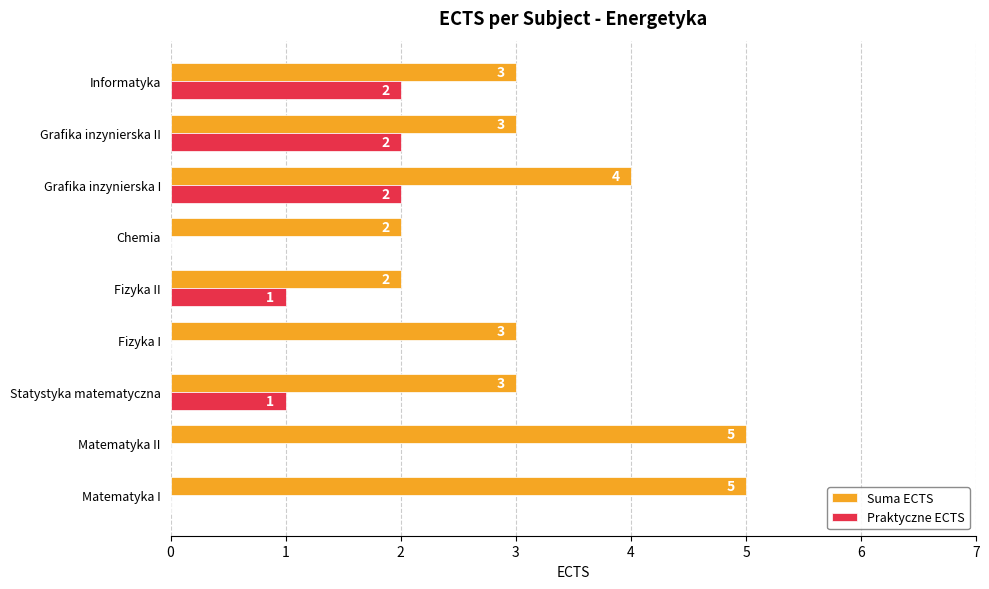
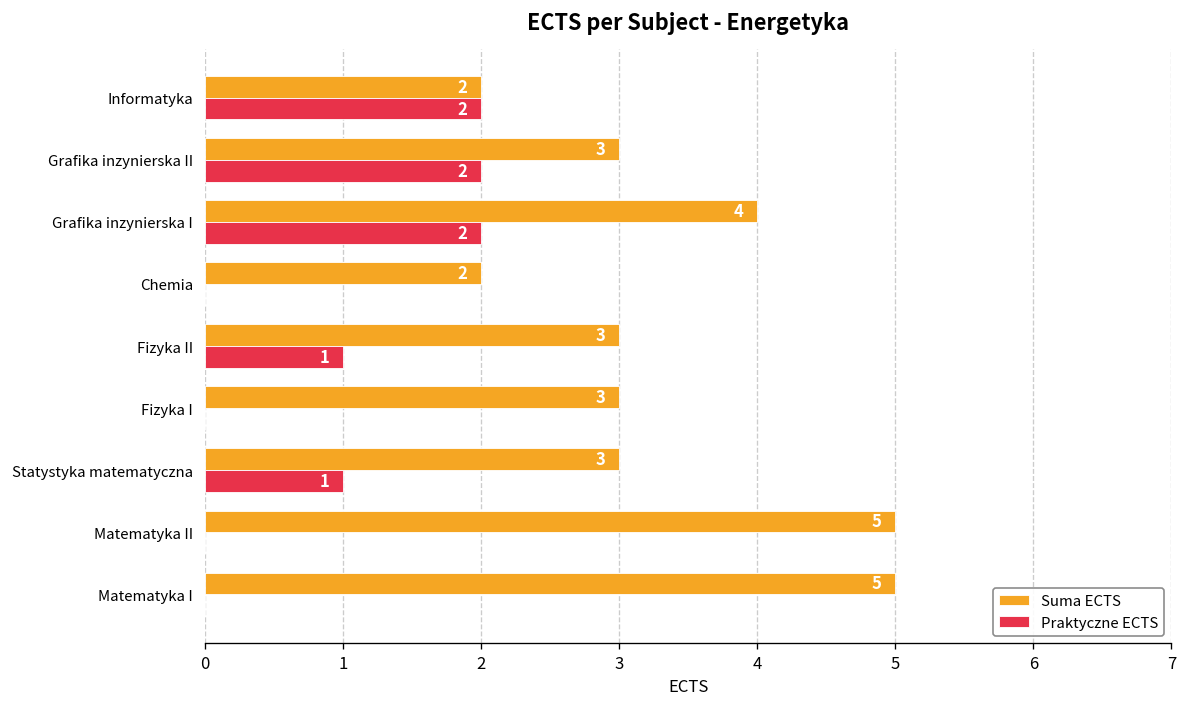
Suma ECTS, Informatyka: 3 -> 2
Suma ECTS, Fizyka II: 2 -> 3
